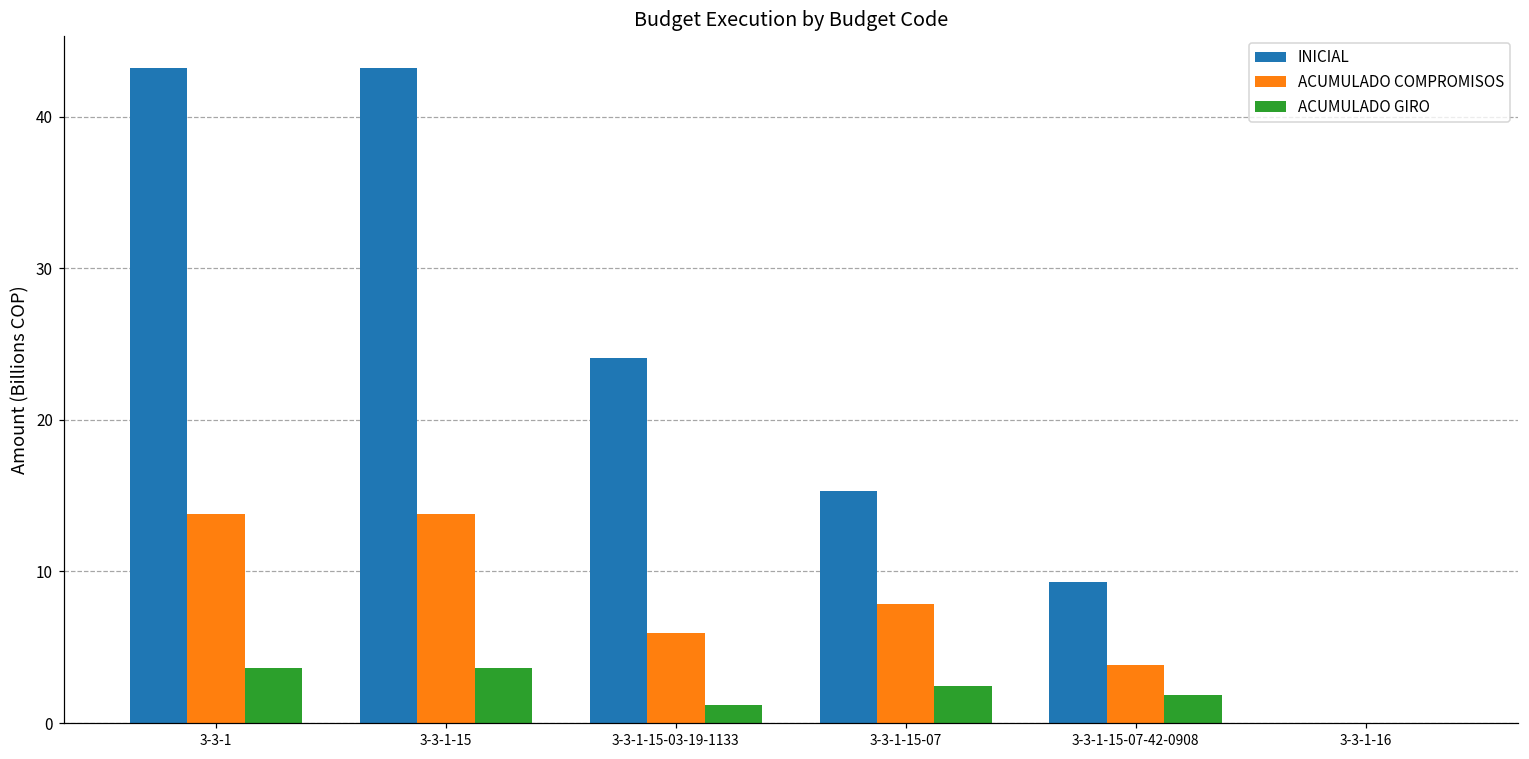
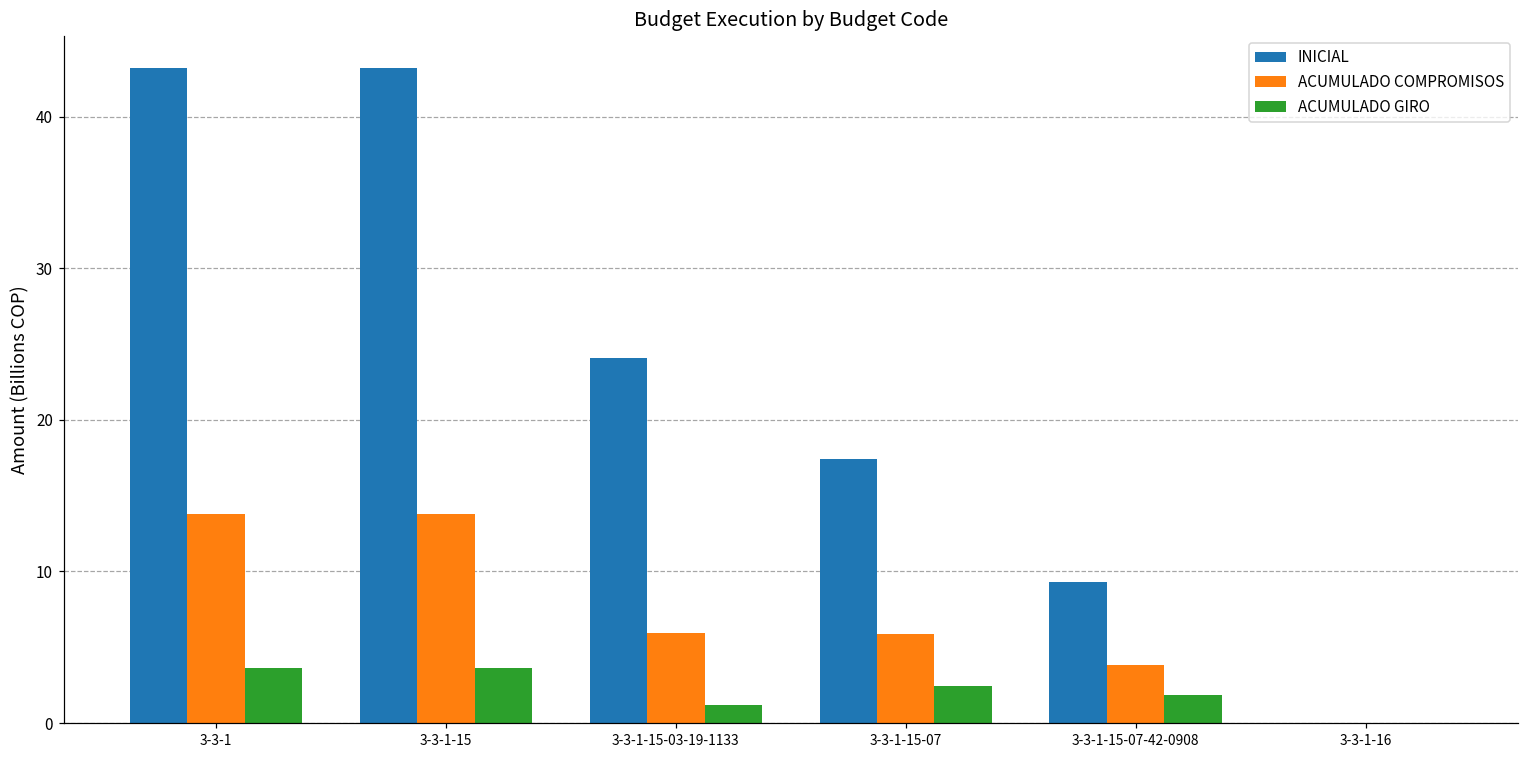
INICIAL, 3-3-1-15-07: 15.3 -> 17.4
ACUMULADO COMPROMISOS, 3-3-1-15-07: 7.8 -> 5.9
